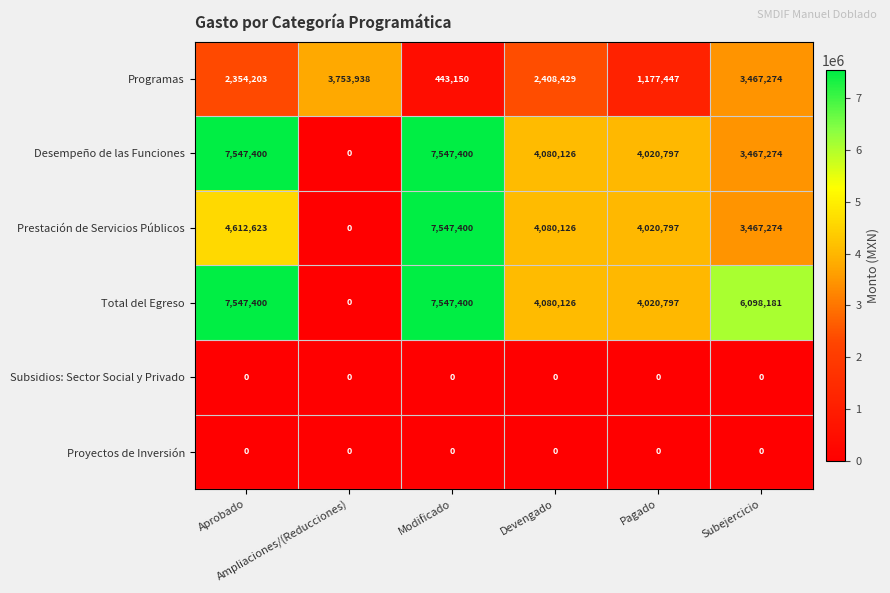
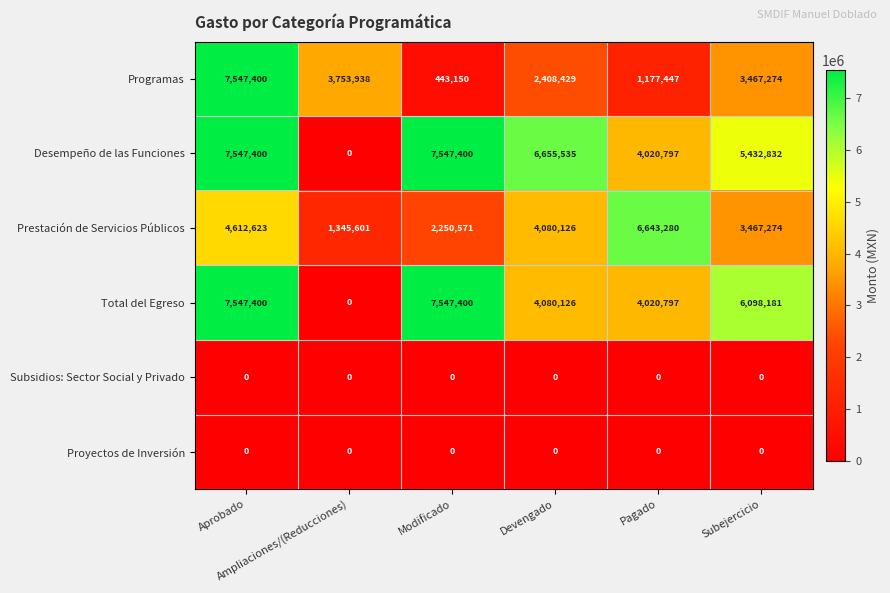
Programas, Aprobado: 2,354,203 -> 7,547,400
Desempeño de las Funciones, Devengado: 4,080,126 -> 6,655,535
Desempeño de las Funciones, Subejercicio: 3,467,274 -> 5,432,832
Prestación de Servicios Públicos, Ampliaciones/(Reducciones): 0 -> 1,345,601
Prestación de Servicios Públicos, Modificado: 7,547,400 -> 2,250,571
Prestación de Servicios Públicos, Pagado: 4,020,797 -> 6,643,280
